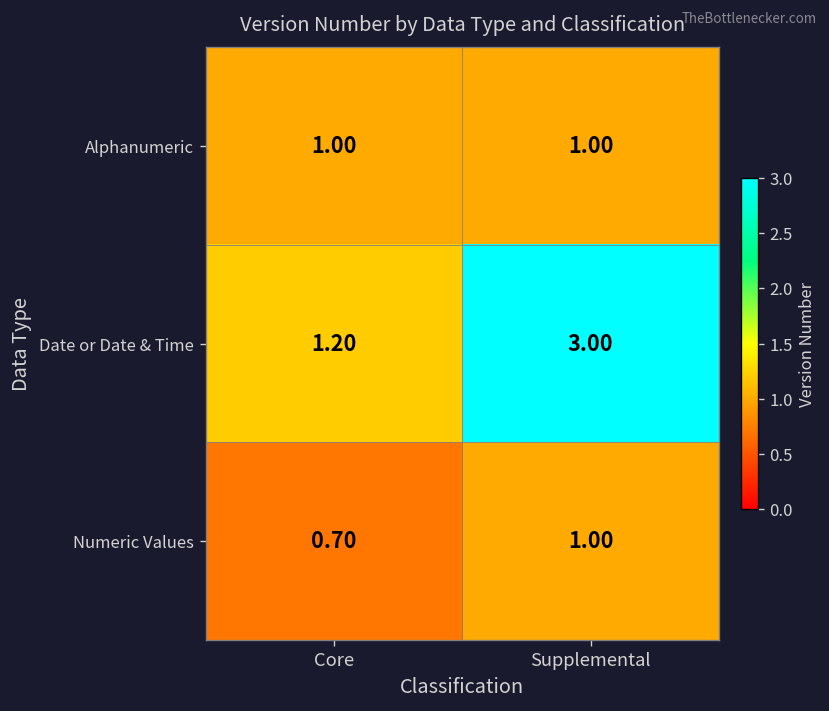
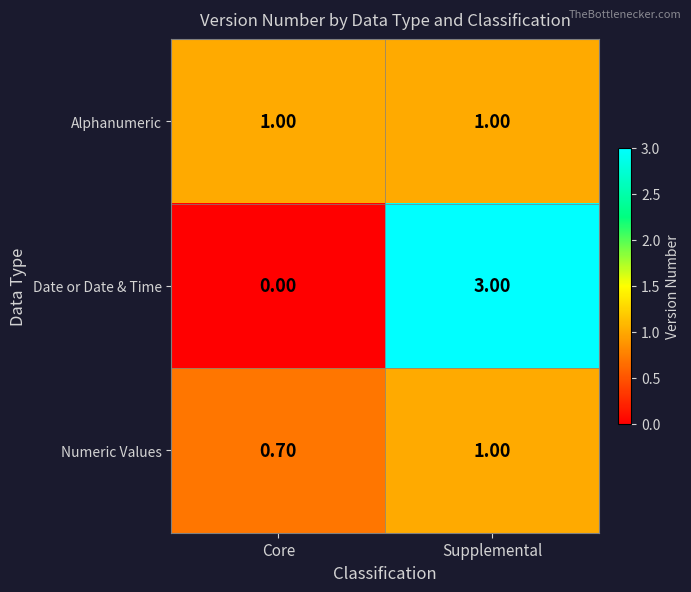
Date or Date & Time, Core: 1.20 -> 0.00
